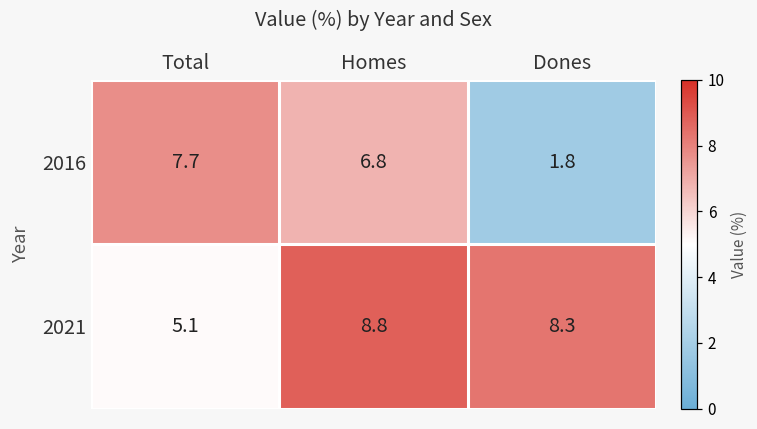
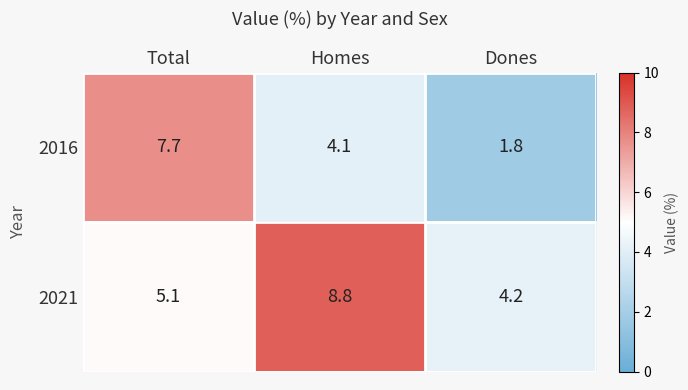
2016, Homes: 6.8 -> 4.1
2021, Dones: 8.3 -> 4.2
